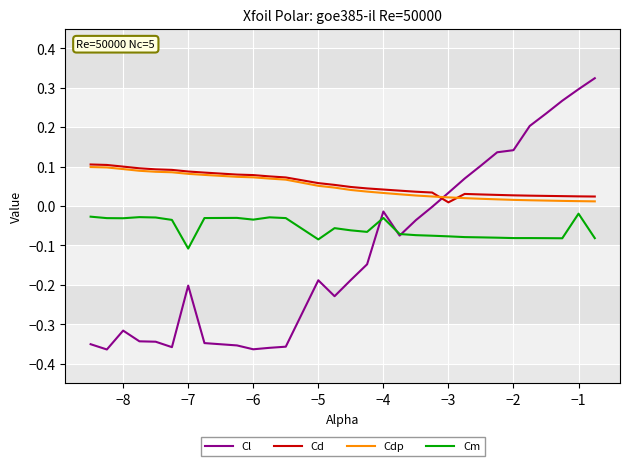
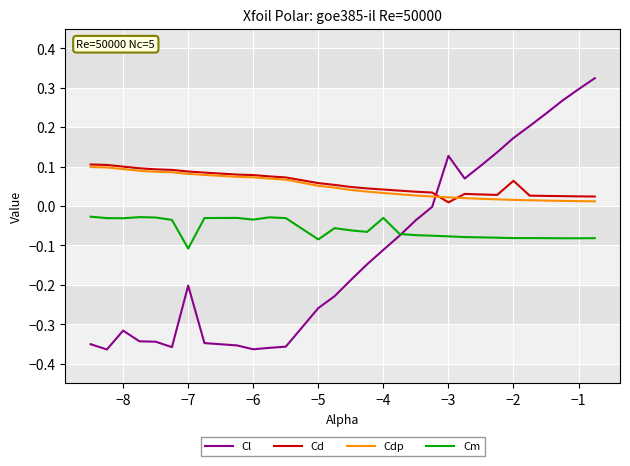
Cl, −5: -0.19 -> -0.26
Cl, −4: -0.01 -> -0.11
Cl, −3: 0.03 -> 0.13
Cl, −2: 0.14 -> 0.17
Cd, −2: 0.03 -> 0.06
Cm, −1: -0.02 -> -0.08
